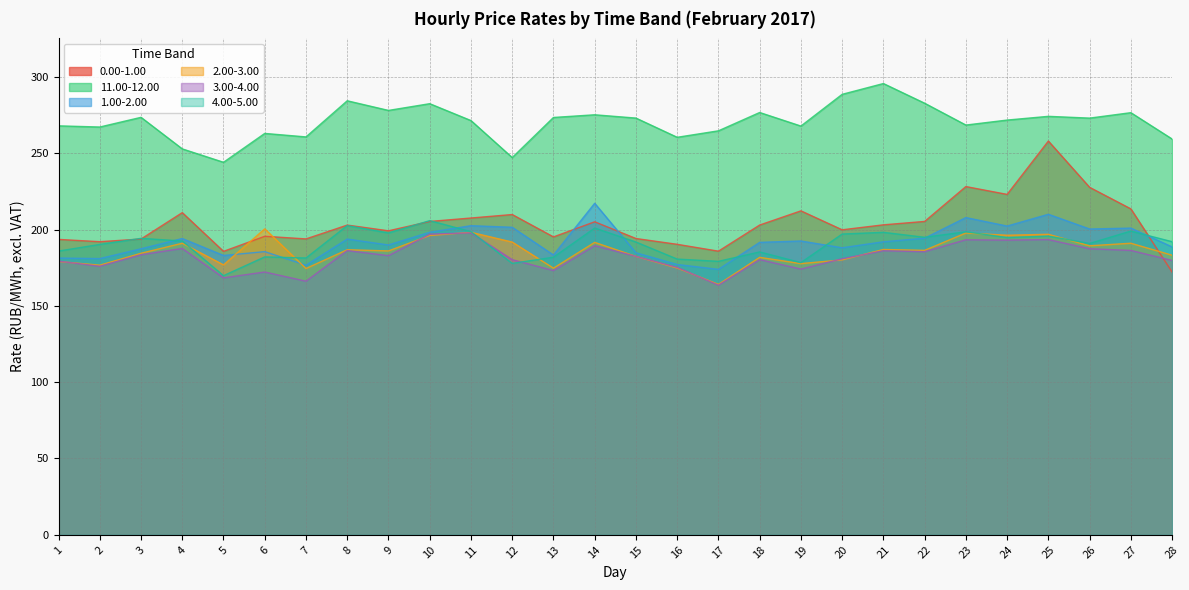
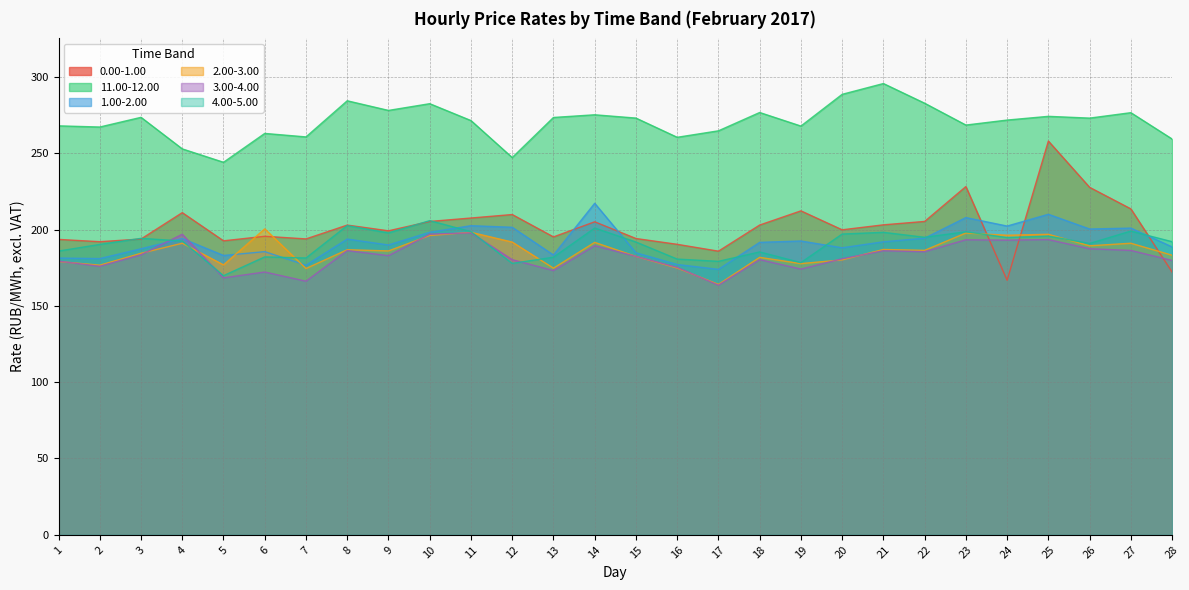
3.00-4.00, 4: 188 -> 197
0.00-1.00, 5: 186 -> 193
0.00-1.00, 24: 223 -> 167
